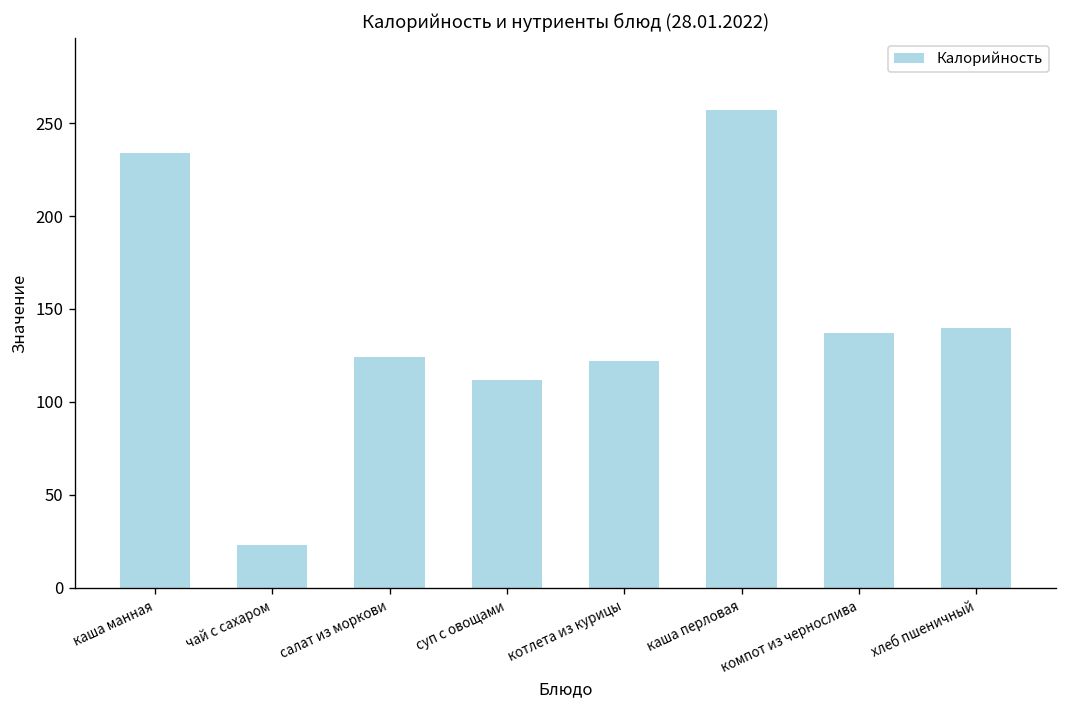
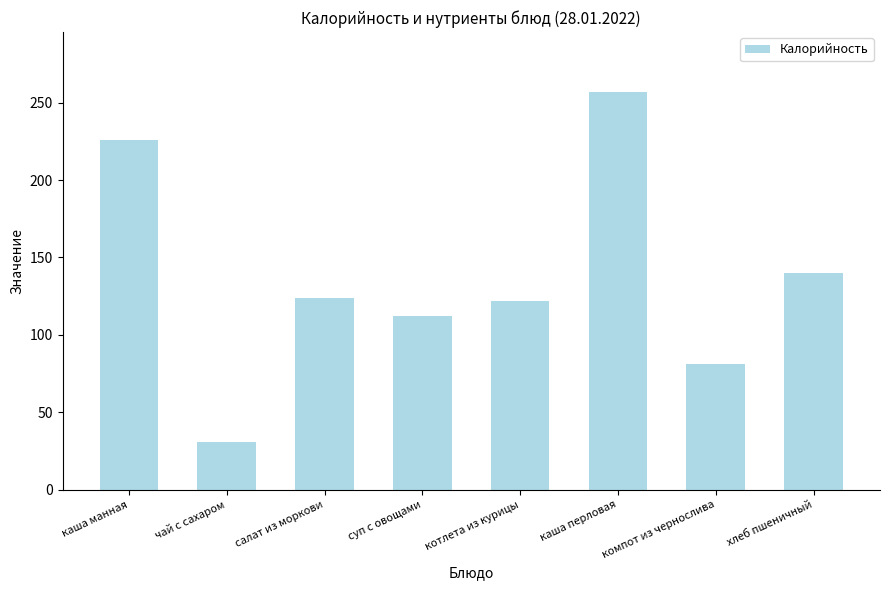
каша манная: 234 -> 226
чай с сахаром: 23 -> 31
компот из чернослива: 137 -> 81
